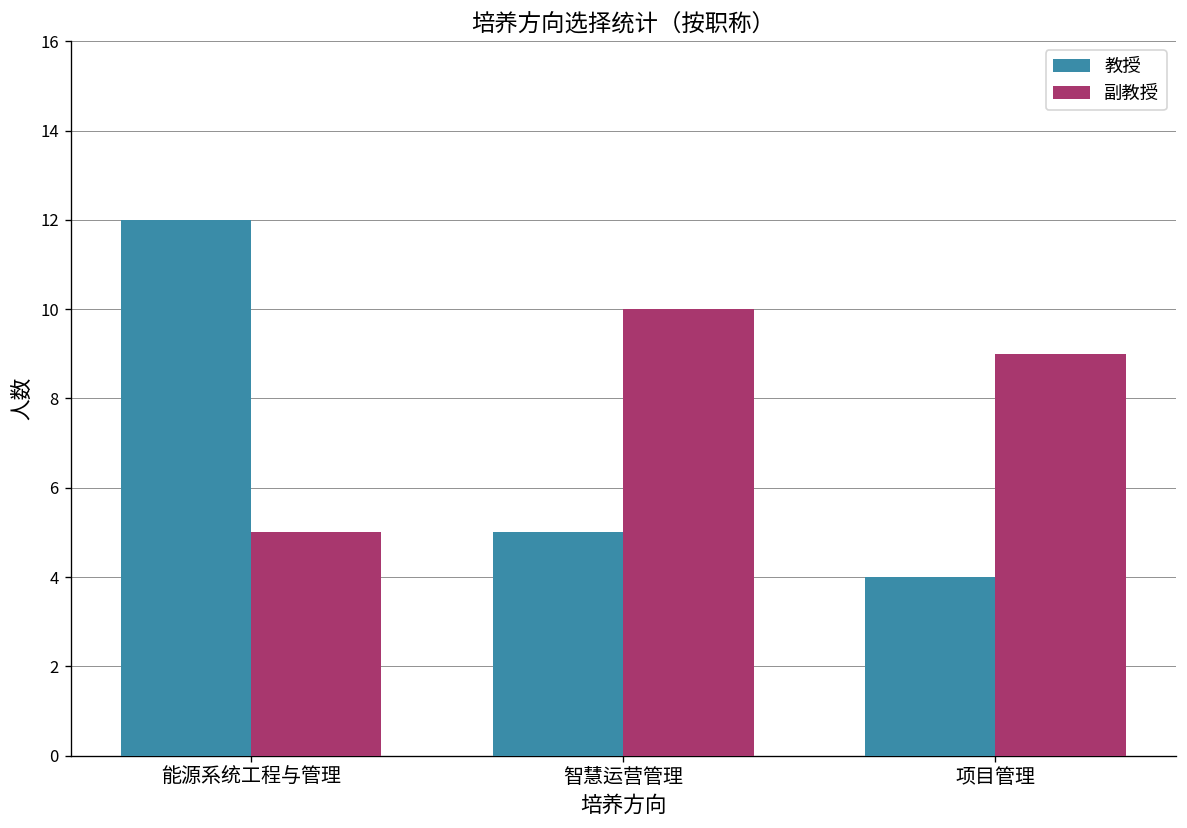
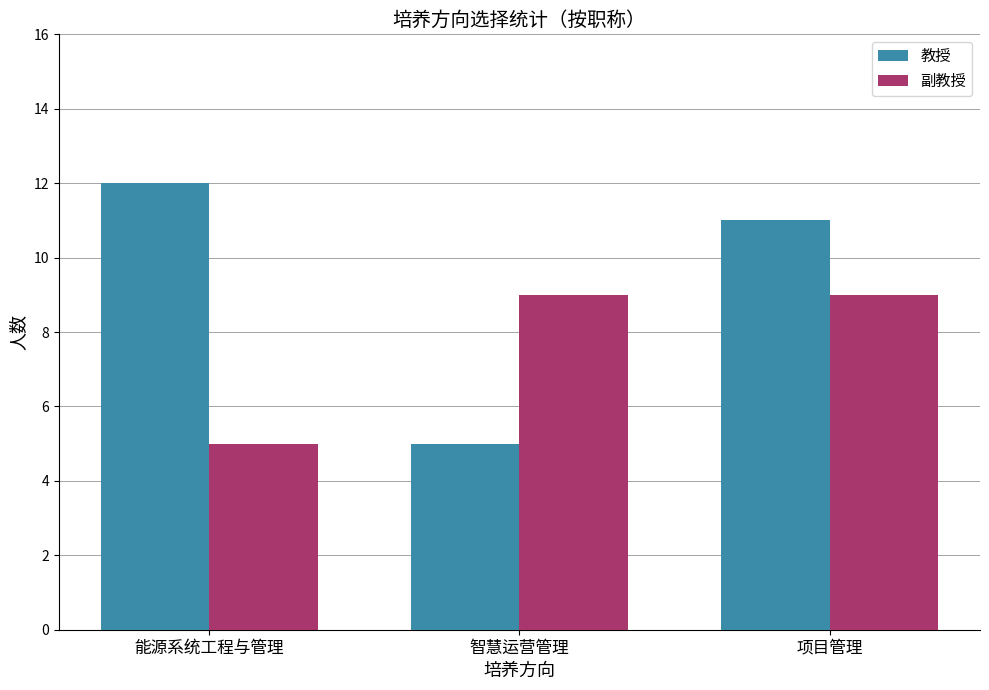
副教授, 智慧运营管理: 10 -> 9
教授, 项目管理: 4 -> 11
